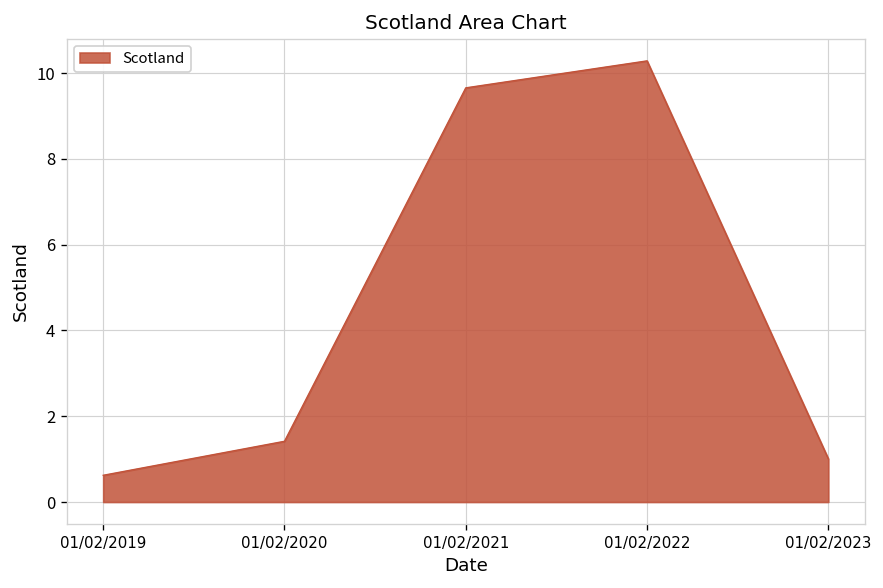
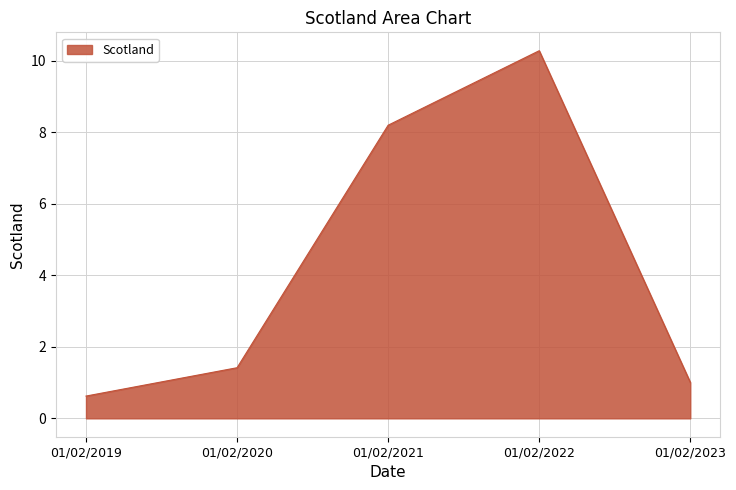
01/02/2021: 9.7 -> 8.2
